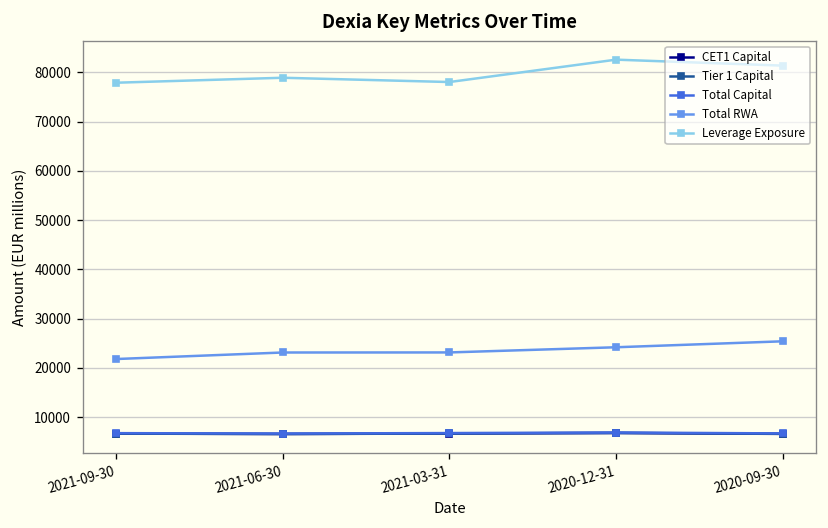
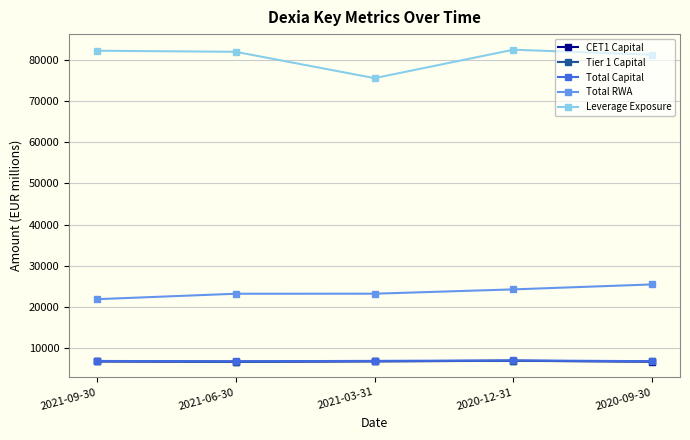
Leverage Exposure, 2021-09-30: 78000 -> 82000
Leverage Exposure, 2021-06-30: 79000 -> 82000
Leverage Exposure, 2021-03-31: 78000 -> 76000
